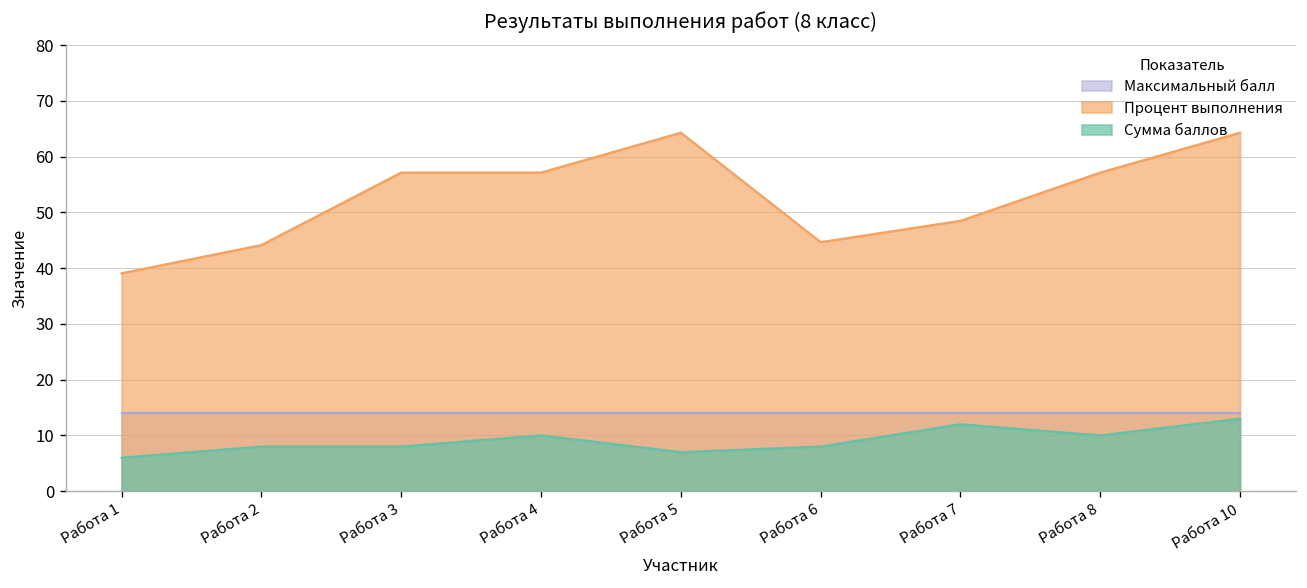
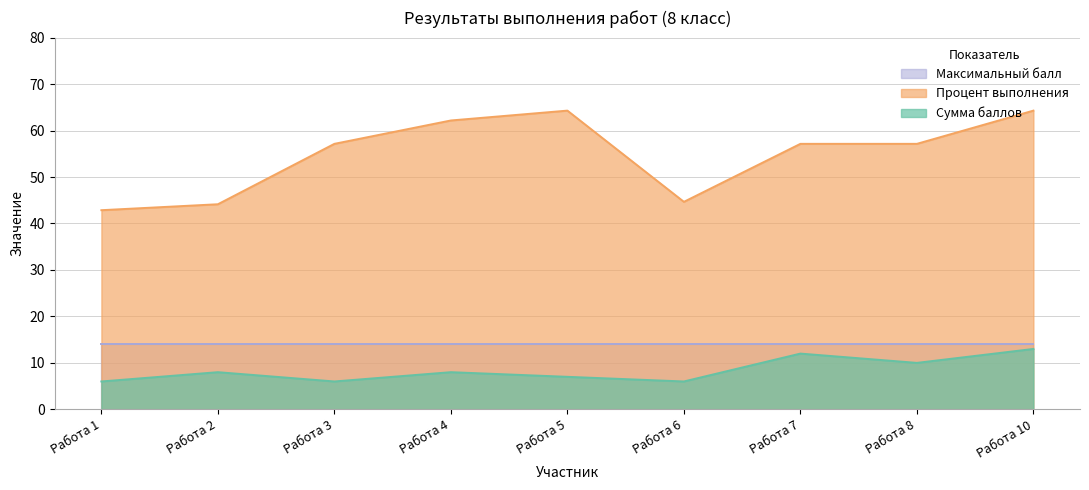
Процент выполнения, Работа 1: 39 -> 43
Сумма баллов, Работа 3: 8 -> 6
Процент выполнения, Работа 4: 57 -> 62
Сумма баллов, Работа 4: 10 -> 8
Сумма баллов, Работа 6: 8 -> 6
Процент выполнения, Работа 7: 48 -> 57
